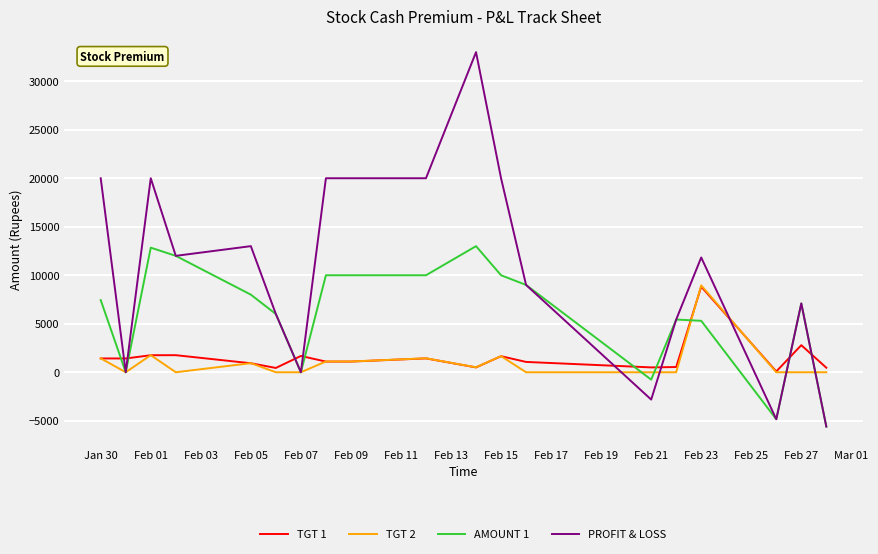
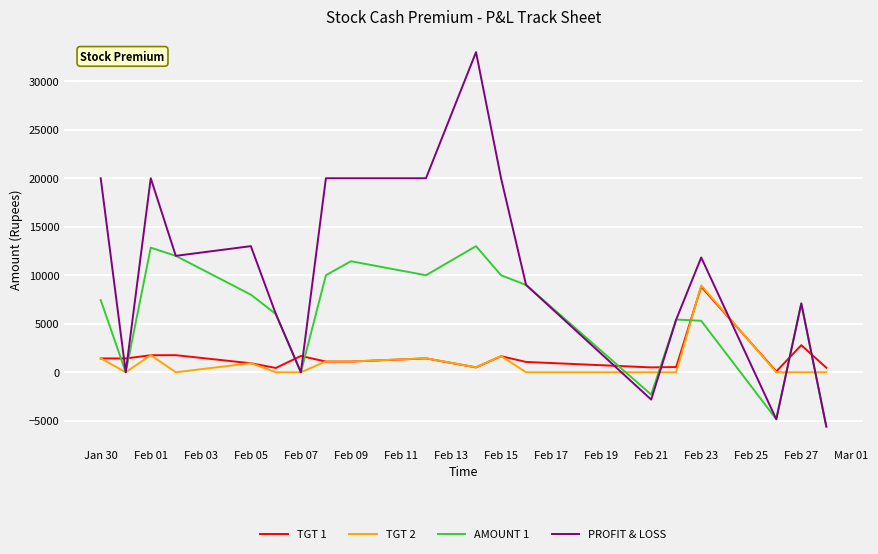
AMOUNT 1, Feb 09: 10000 -> 11000
AMOUNT 1, Feb 21: -1000 -> -2000
